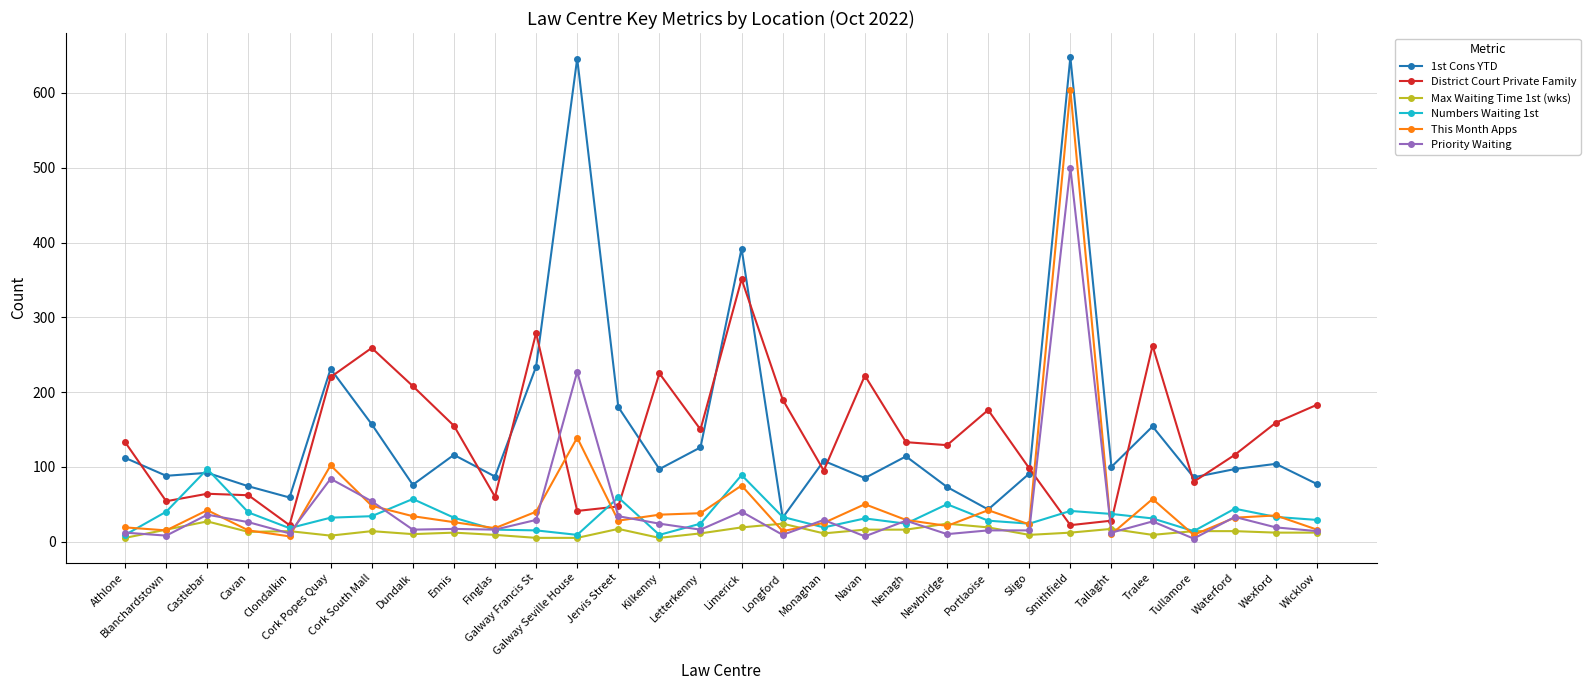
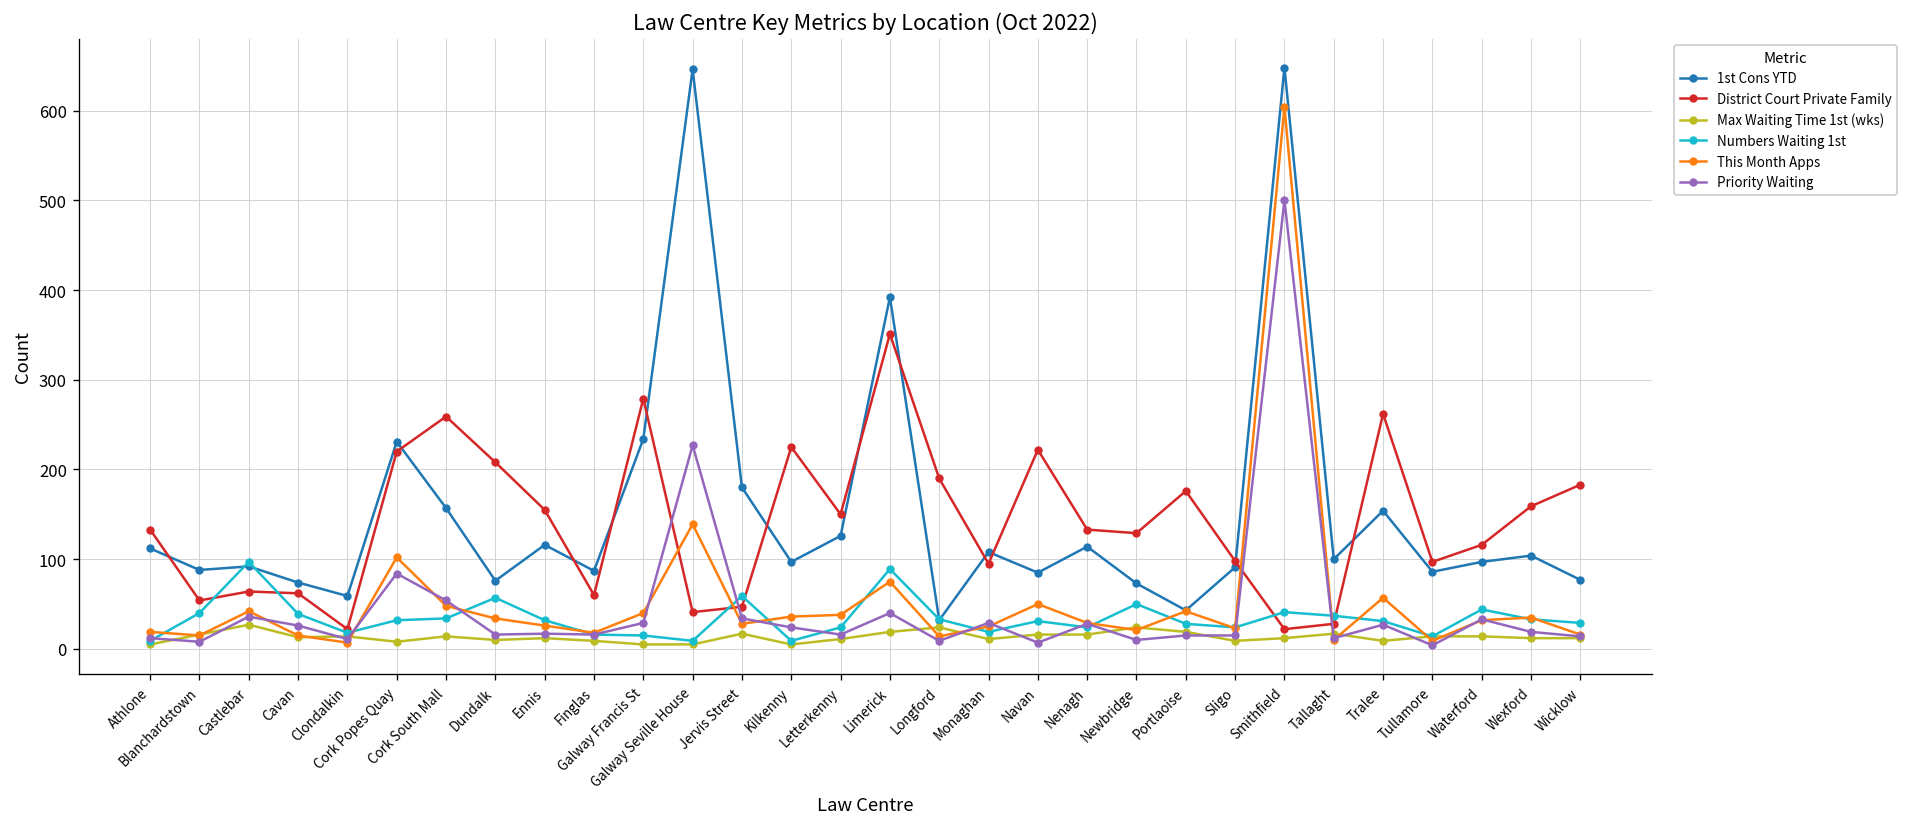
District Court Private Family, Tullamore: 80 -> 100
